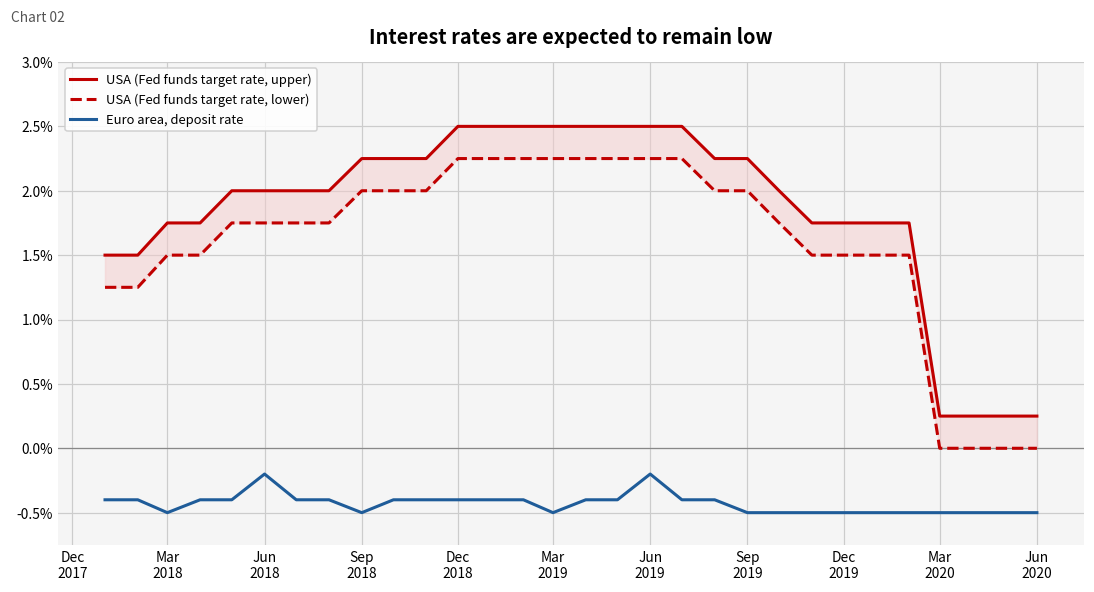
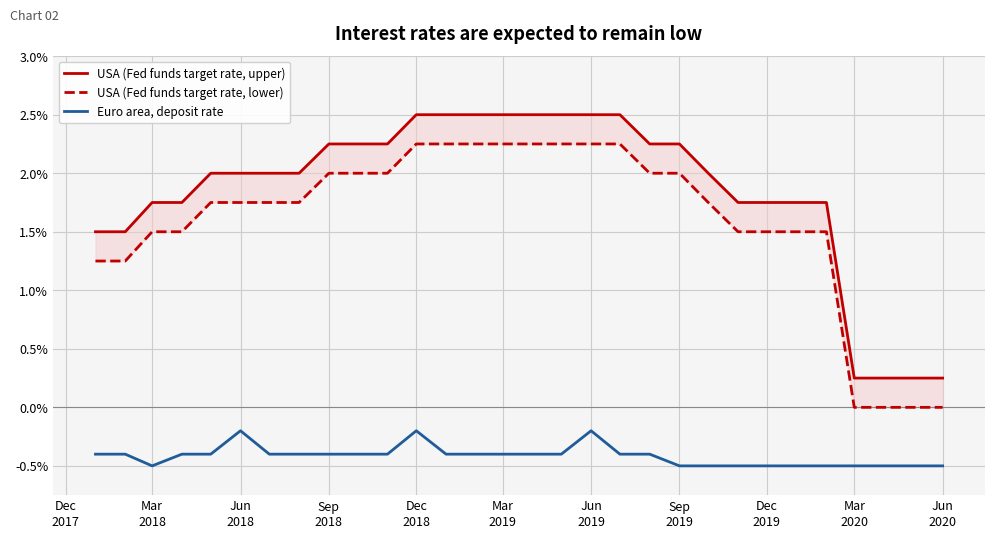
Euro area, deposit rate, Sep 2018: -0.5% -> -0.4%
Euro area, deposit rate, Dec 2018: -0.4% -> -0.2%
Euro area, deposit rate, Mar 2019: -0.5% -> -0.4%
